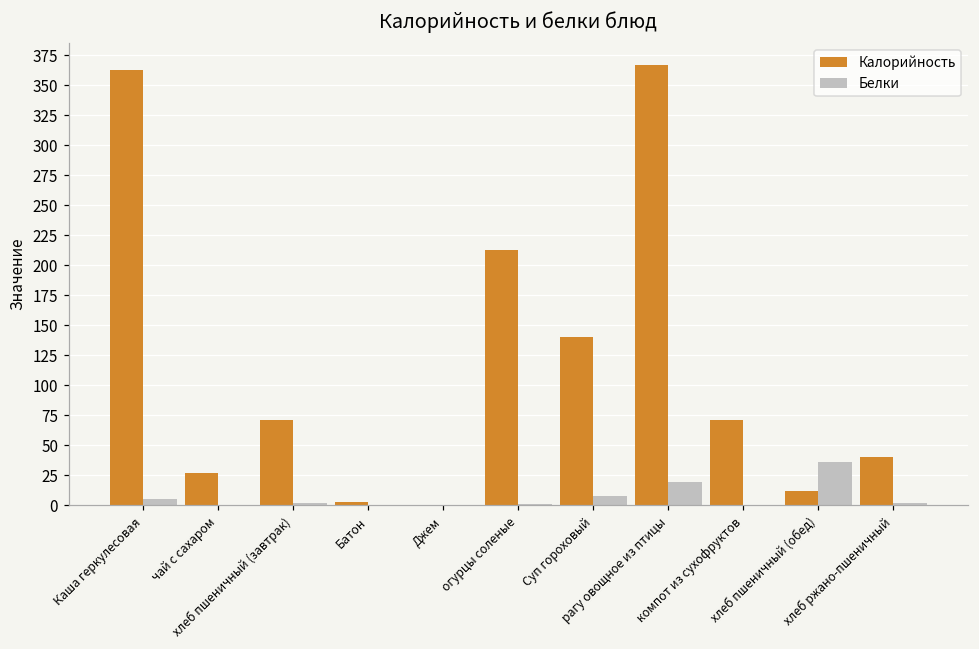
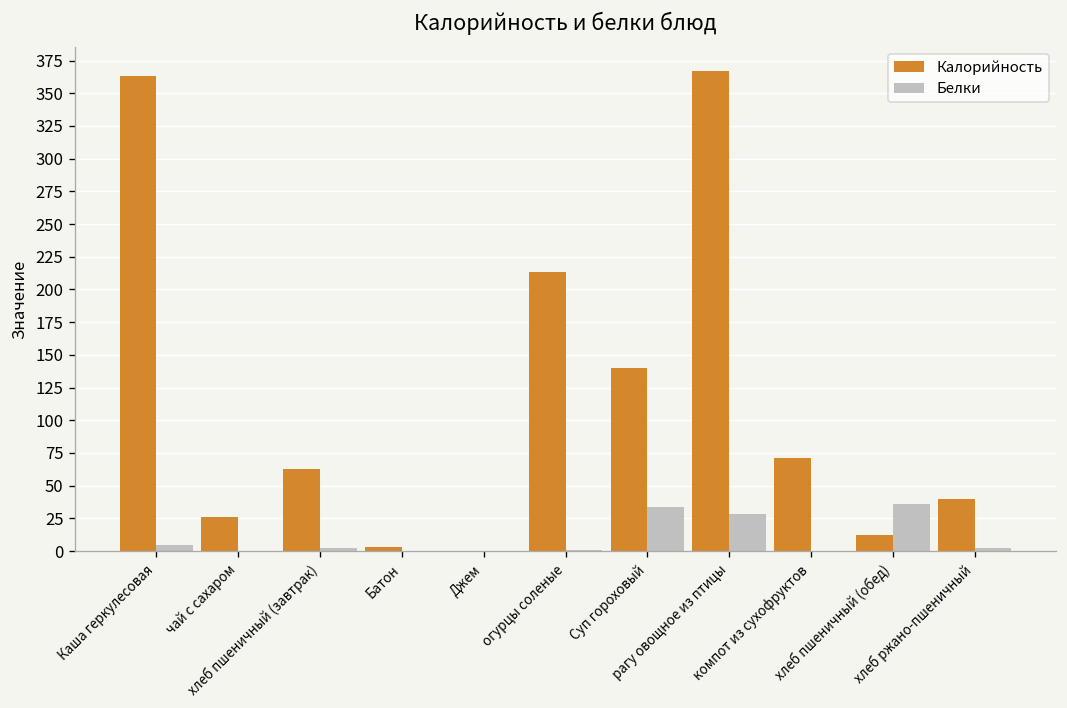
Калорийность, хлеб пшеничный (завтрак): 71 -> 63
Белки, Суп гороховый: 8 -> 34
Белки, рагу овощное из птицы: 19 -> 28
